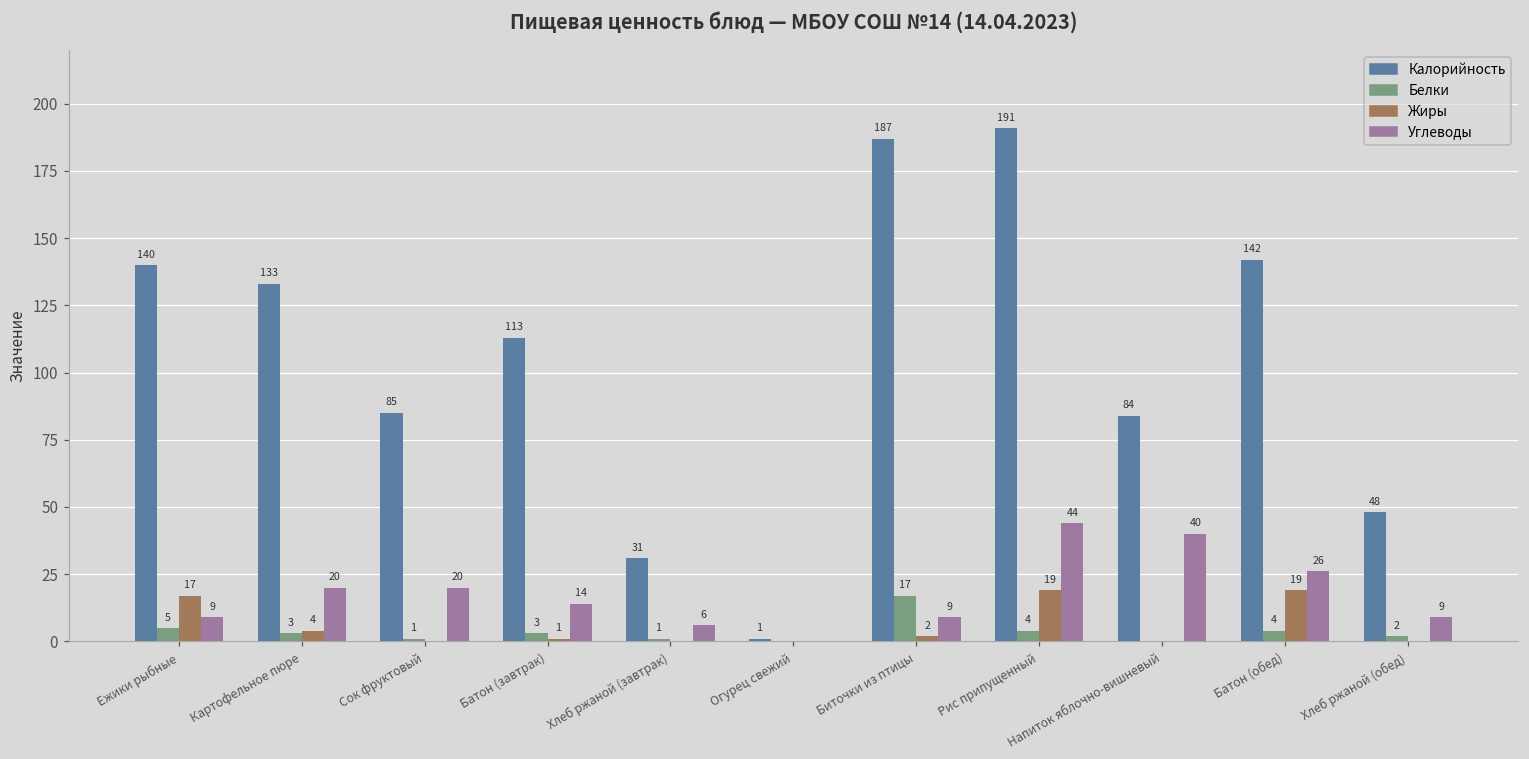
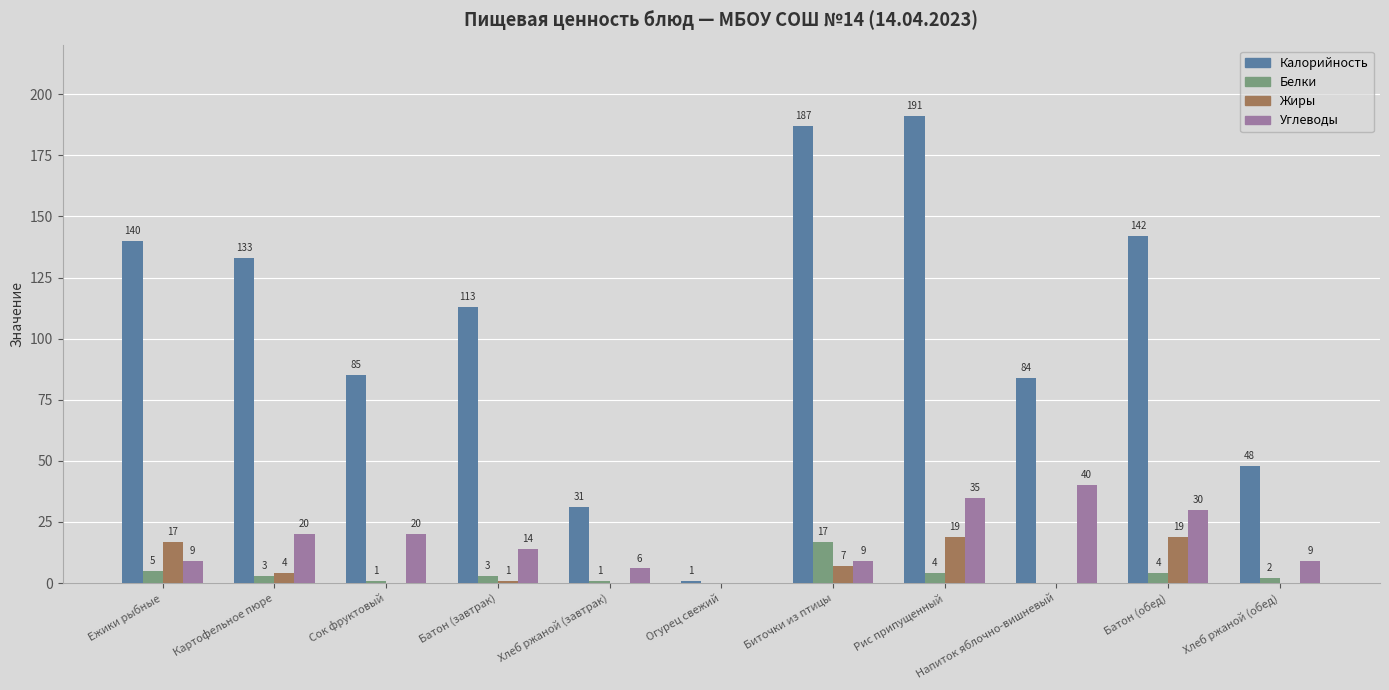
Жиры, Биточки из птицы: 2 -> 7
Углеводы, Рис припущенный: 44 -> 35
Углеводы, Батон (обед): 26 -> 30
